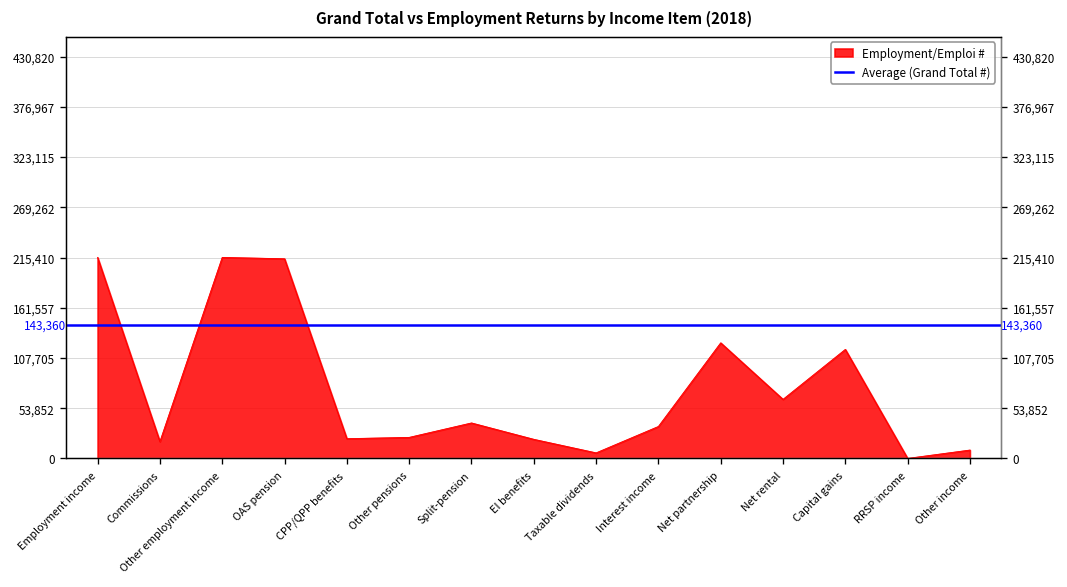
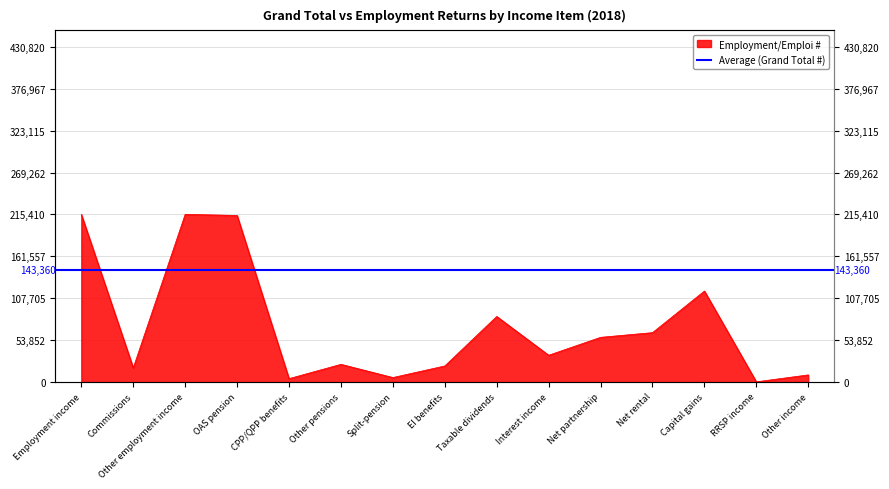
CPP/QPP benefits: 20,000 -> 0
Split-pension: 40,000 -> 10,000
Taxable dividends: 10,000 -> 80,000
Net partnership: 120,000 -> 60,000
